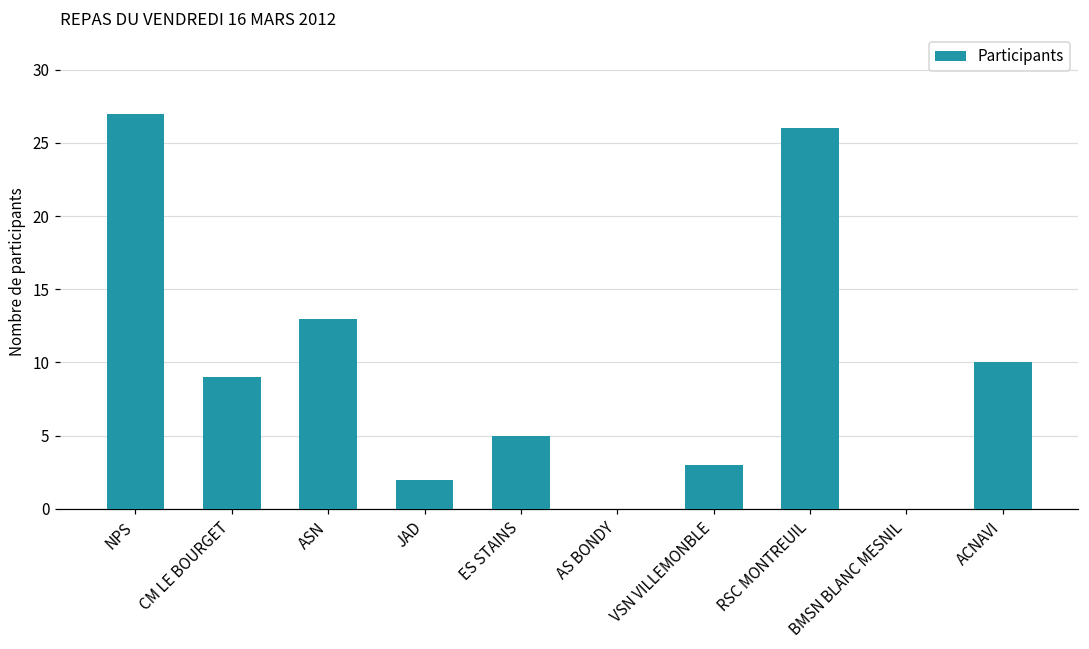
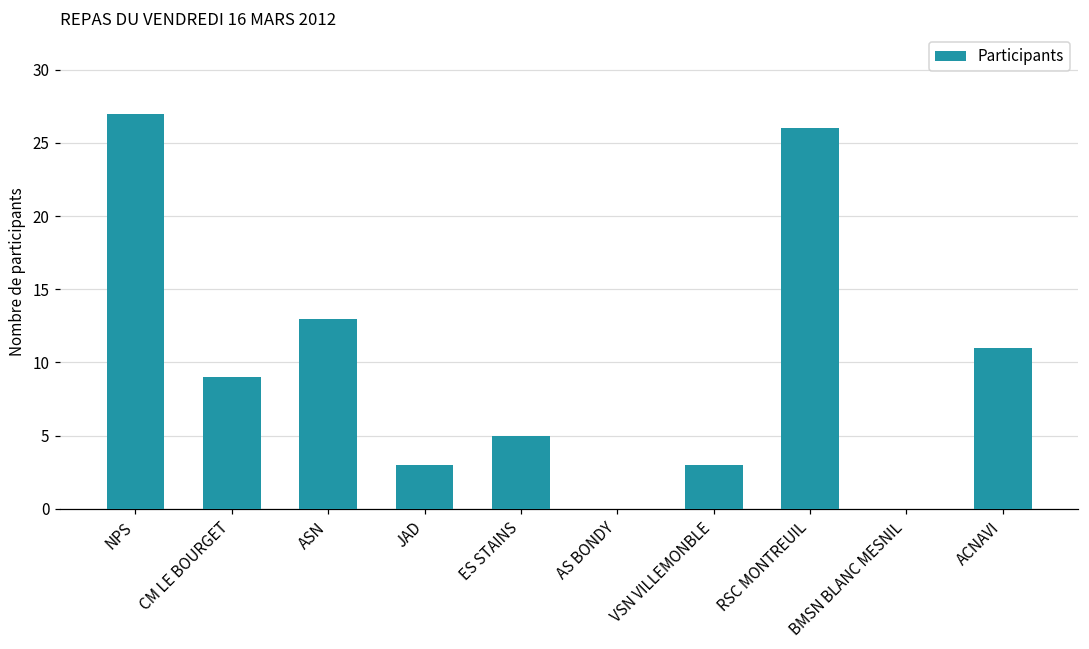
JAD: 2 -> 3
ACNAVI: 10 -> 11
